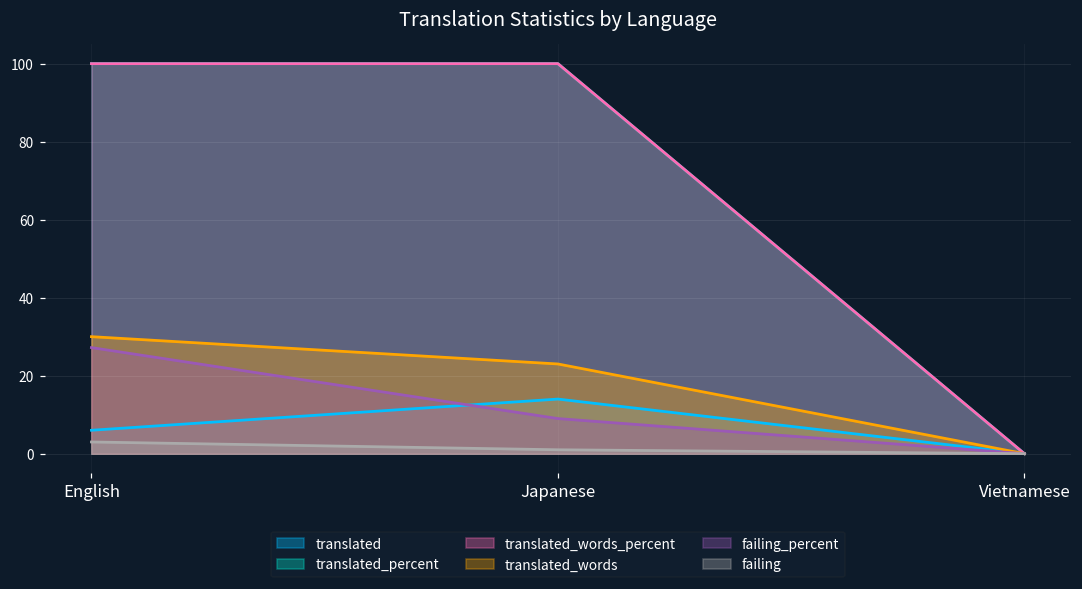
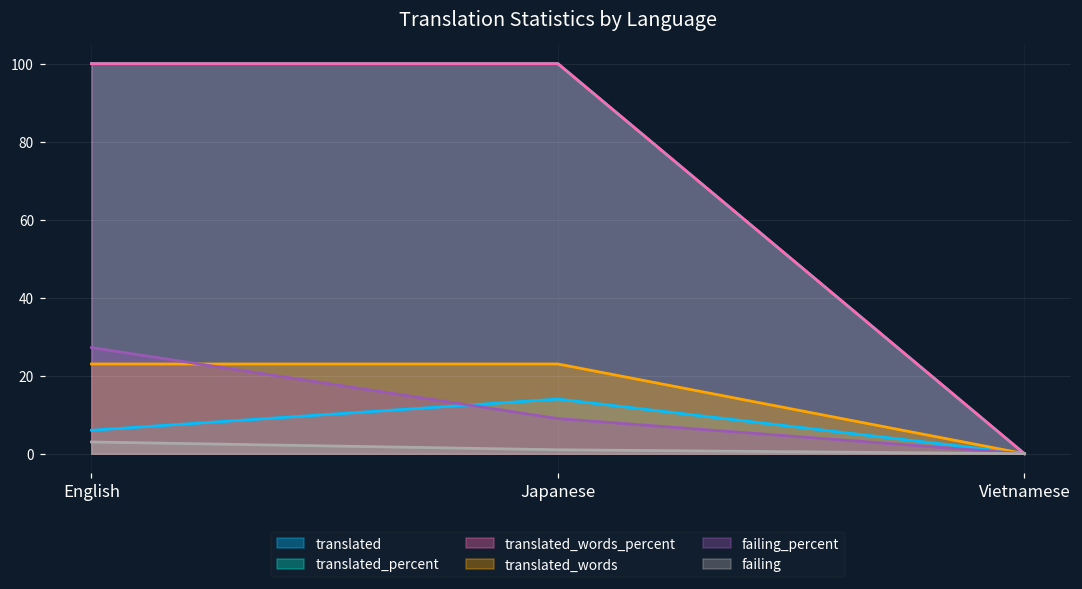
translated_words, English: 30 -> 23
